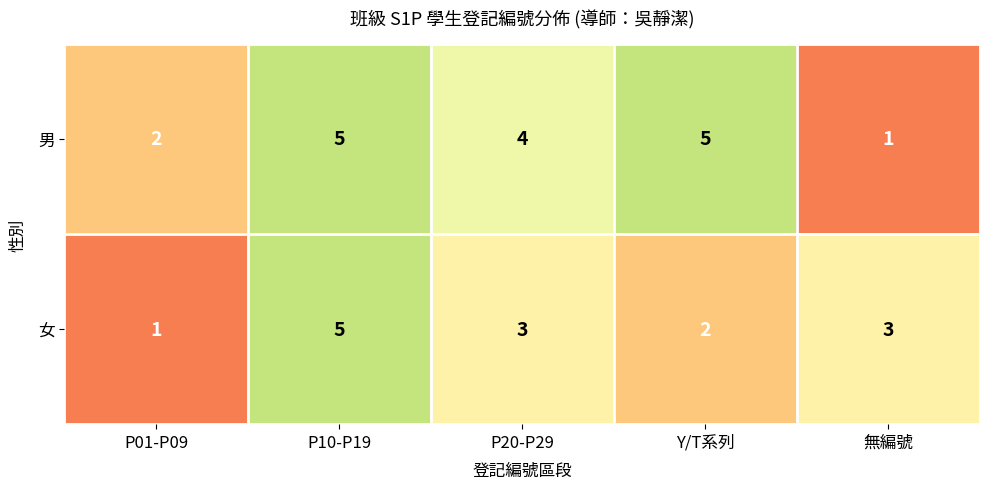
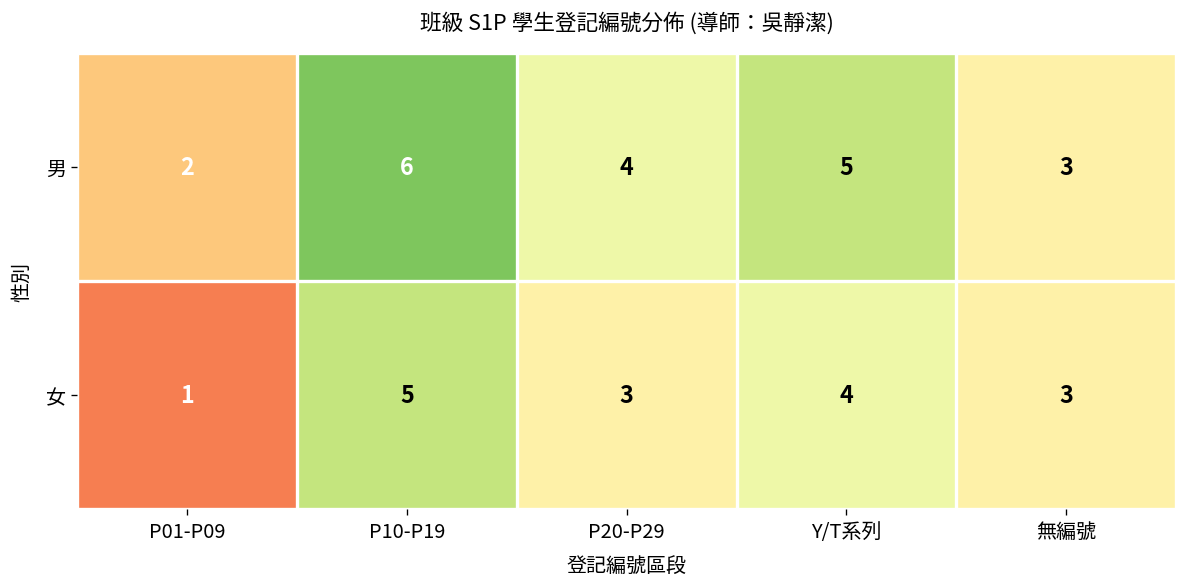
男, P10-P19: 5 -> 6
男, 無編號: 1 -> 3
女, Y/T系列: 2 -> 4
